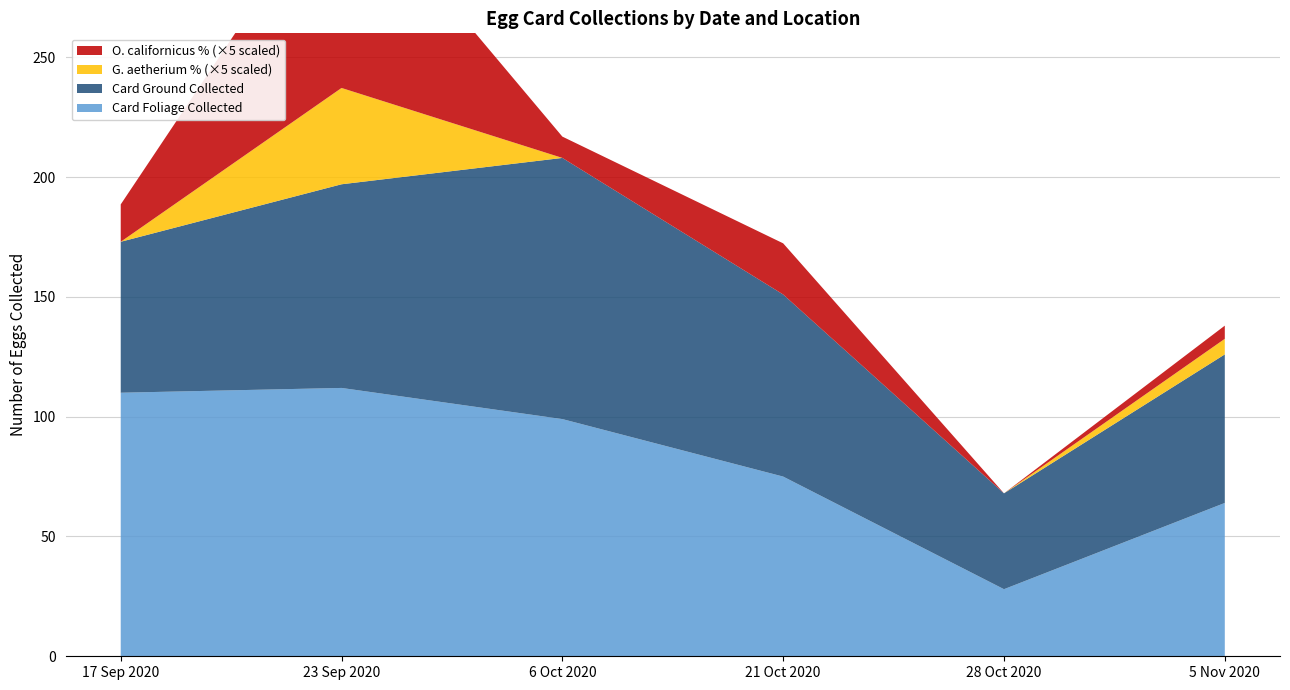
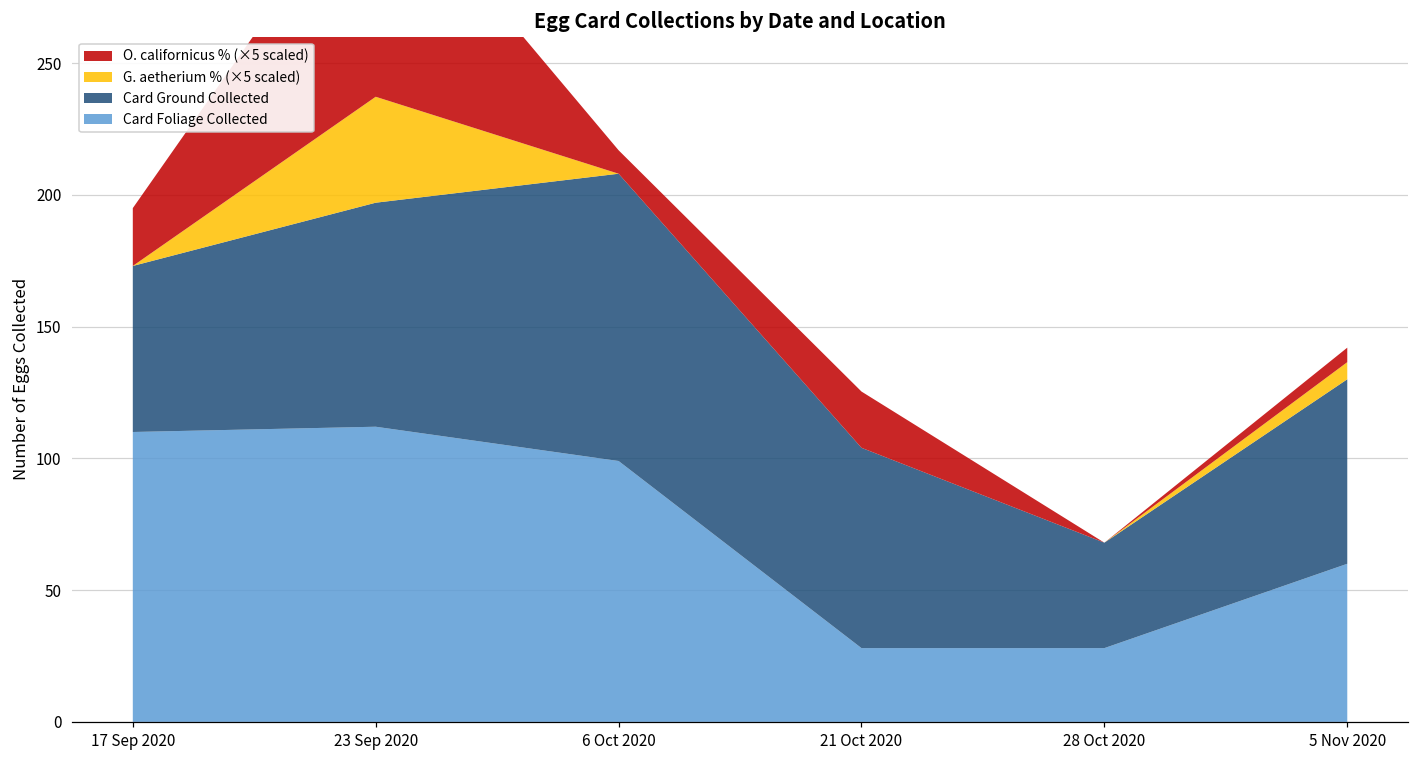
O. californicus % (×5 scaled), 17 Sep 2020: 16 -> 22
Card Foliage Collected, 21 Oct 2020: 75 -> 28
Card Foliage Collected, 5 Nov 2020: 64 -> 60
Card Ground Collected, 5 Nov 2020: 62 -> 70
